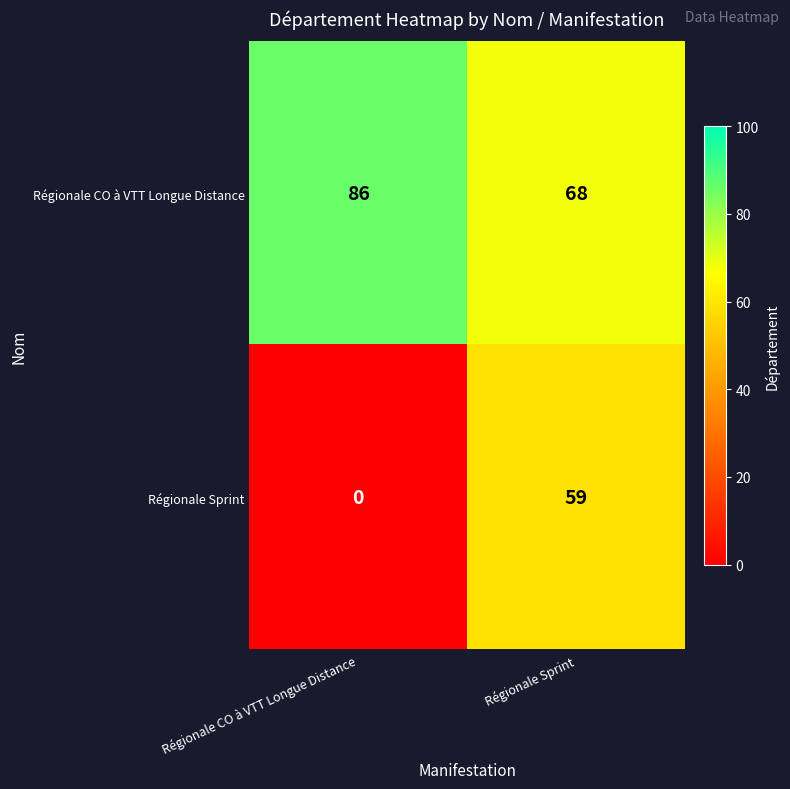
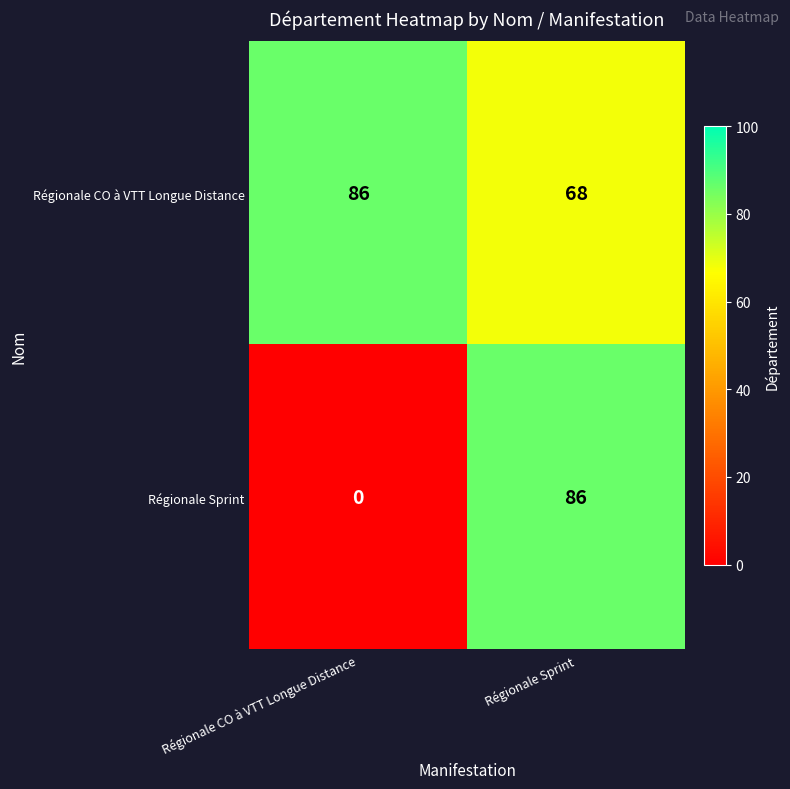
Régionale Sprint, Régionale Sprint: 59 -> 86
